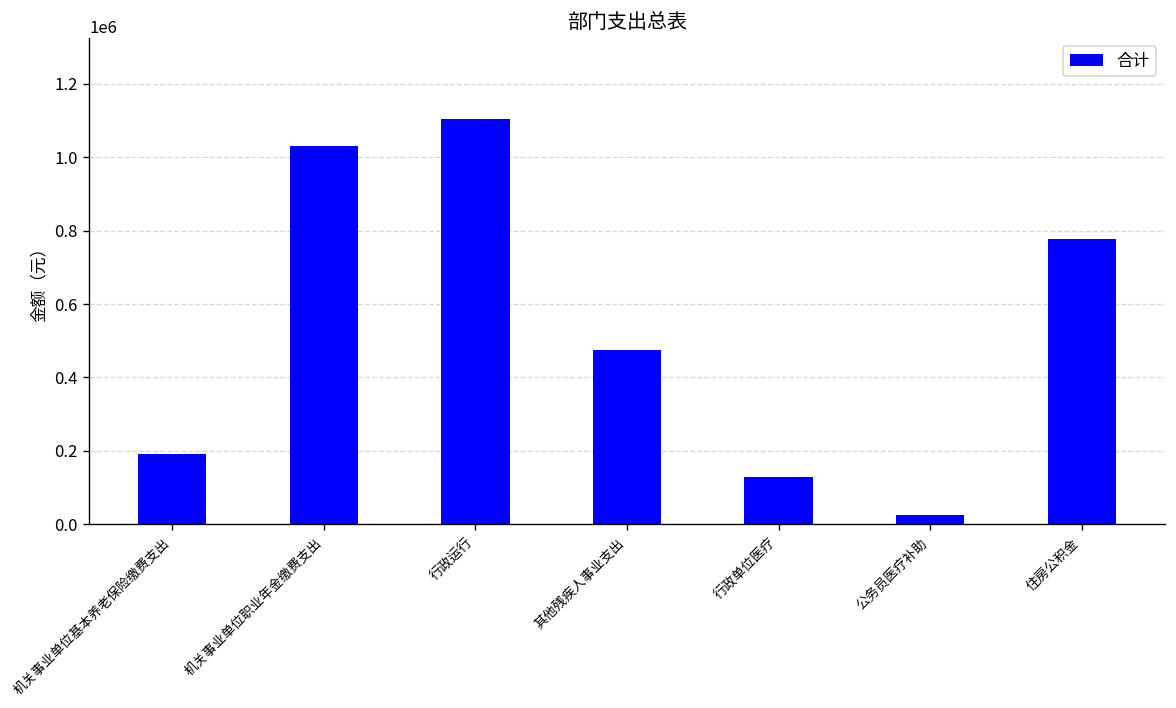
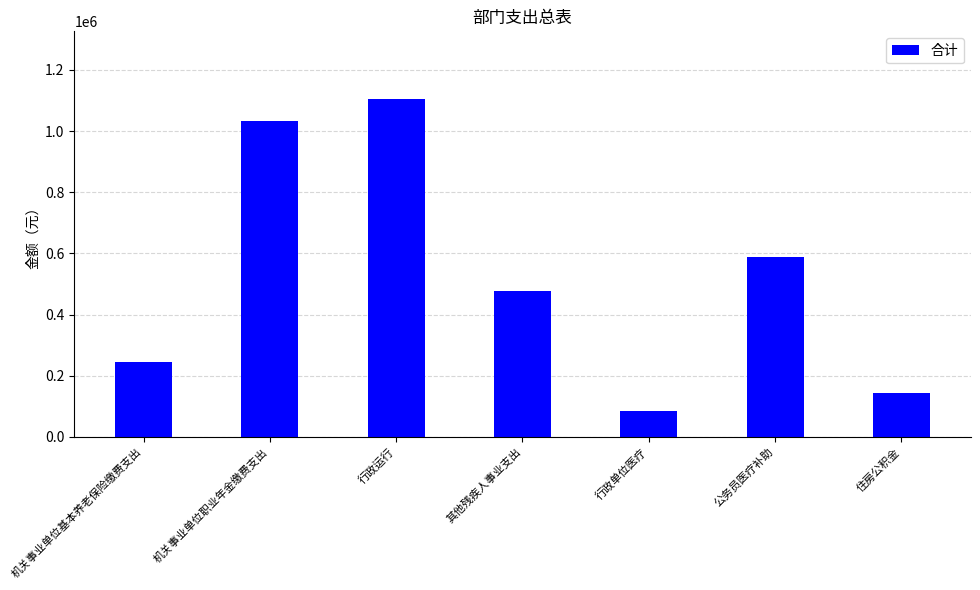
机关事业单位基本养老保险缴费支出: 190000 -> 240000
行政单位医疗: 130000 -> 80000
公务员医疗补助: 30000 -> 590000
住房公积金: 780000 -> 140000
